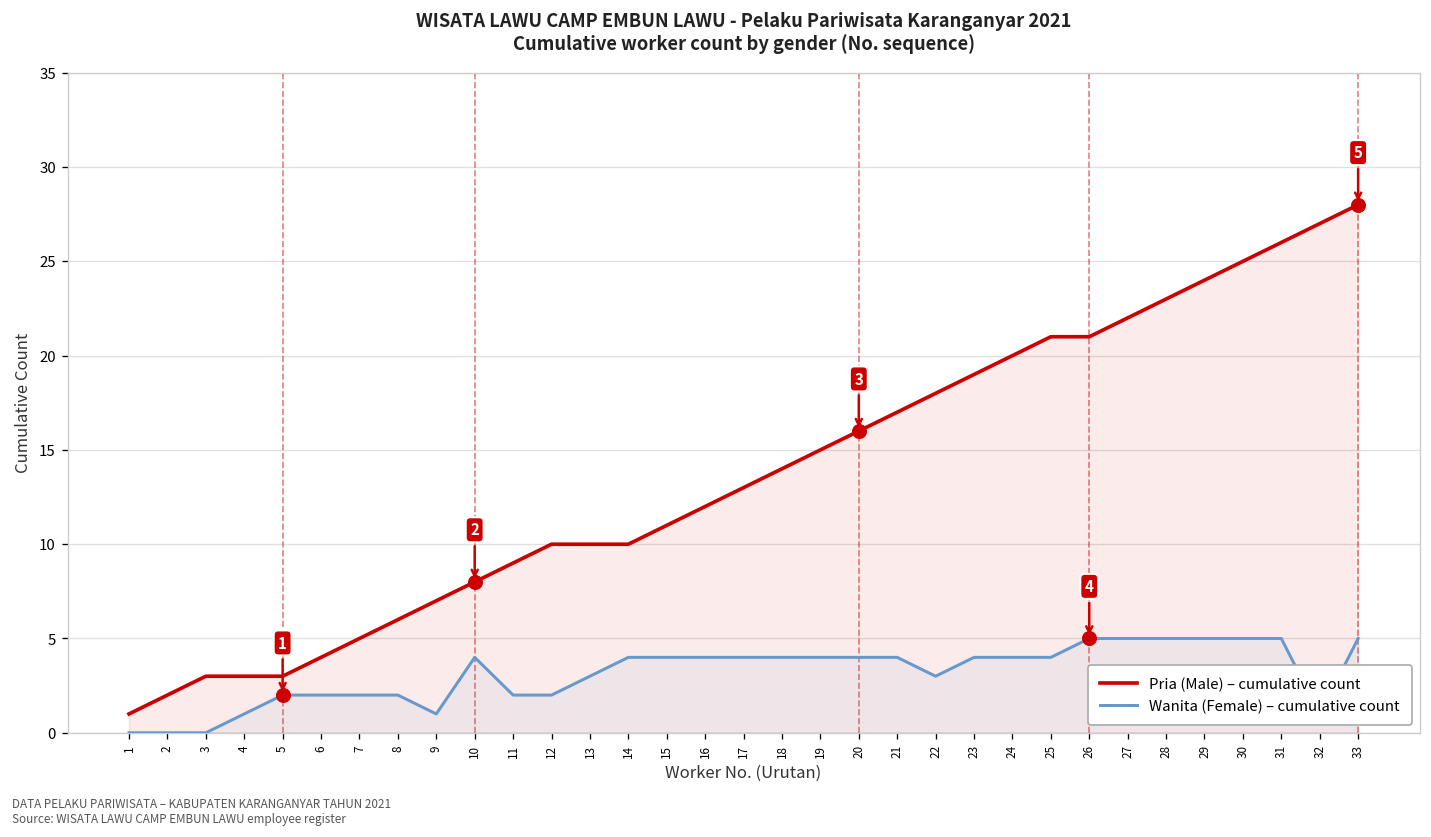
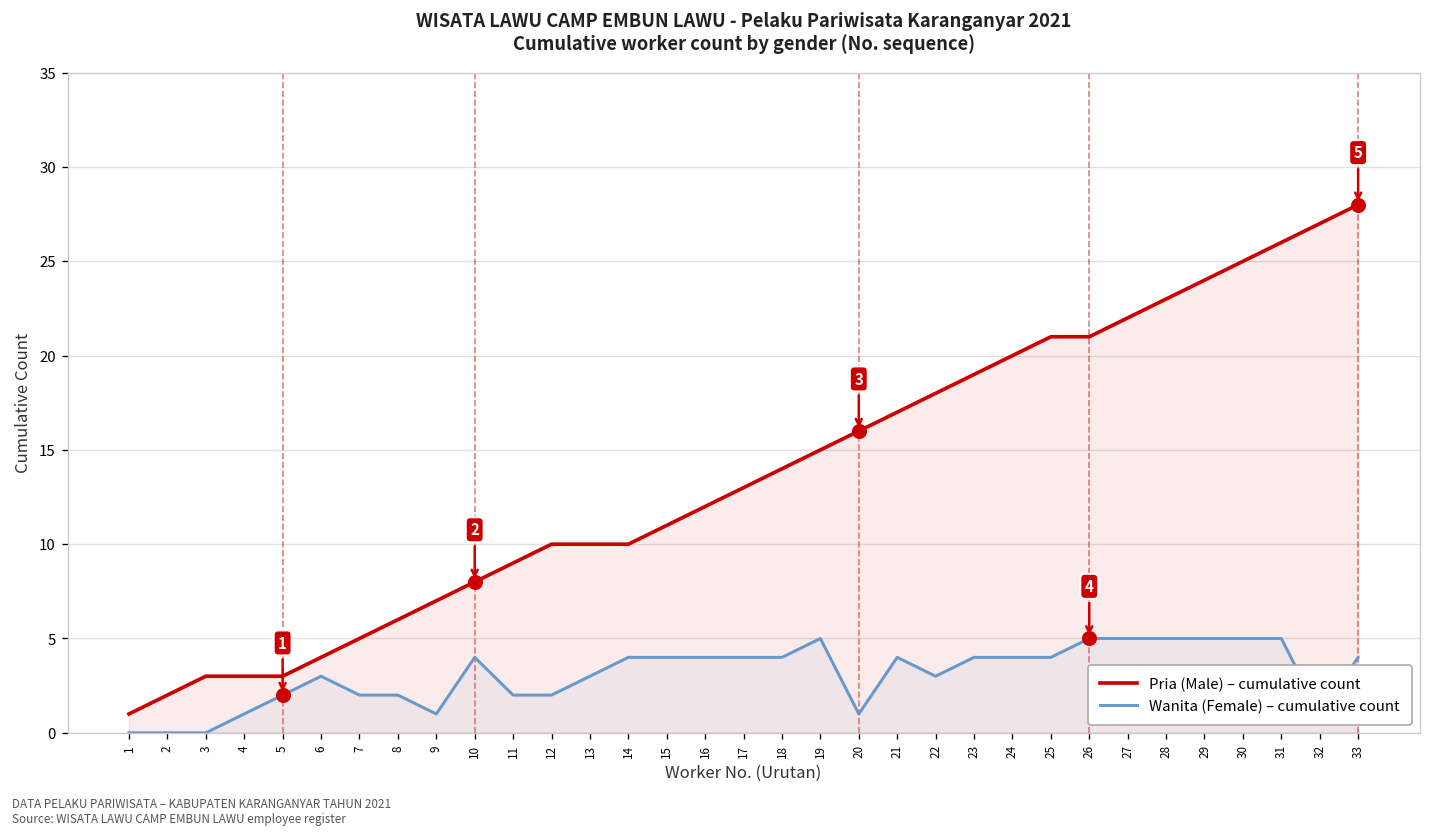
Wanita (Female) – cumulative count, 6: 2 -> 3
Wanita (Female) – cumulative count, 19: 4 -> 5
Wanita (Female) – cumulative count, 20: 4 -> 1
Wanita (Female) – cumulative count, 33: 5 -> 4
